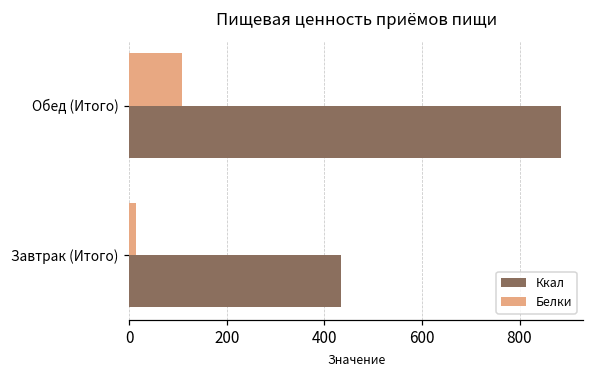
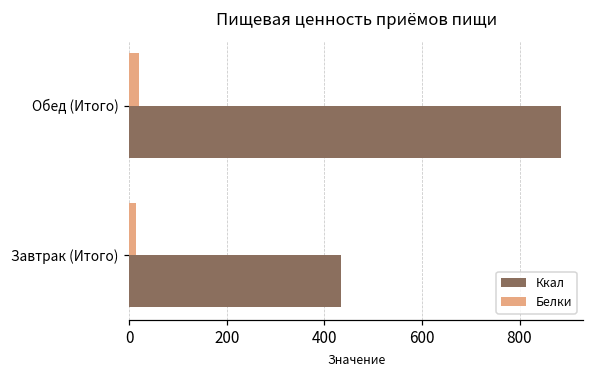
Белки, Обед (Итого): 110 -> 20
